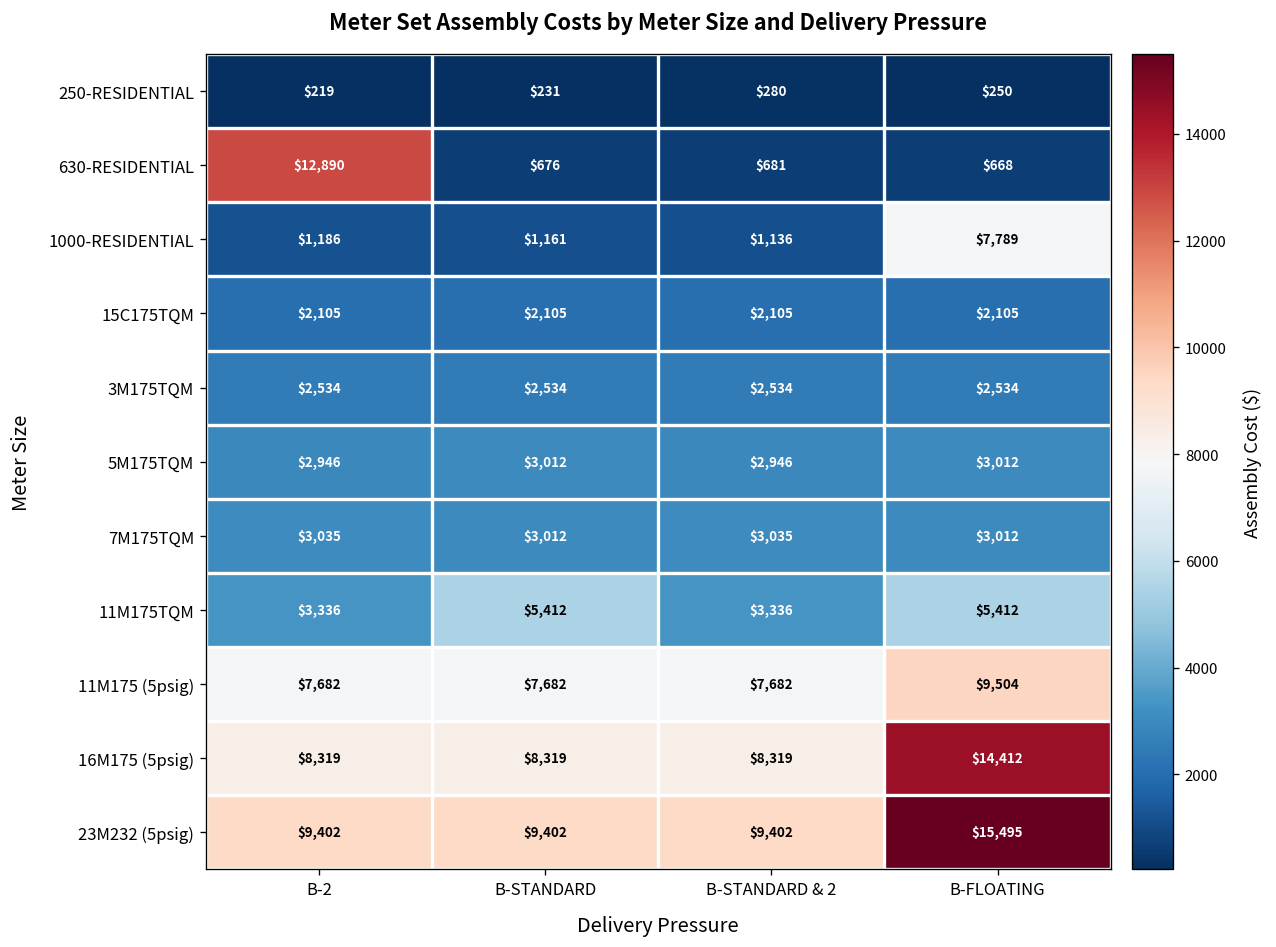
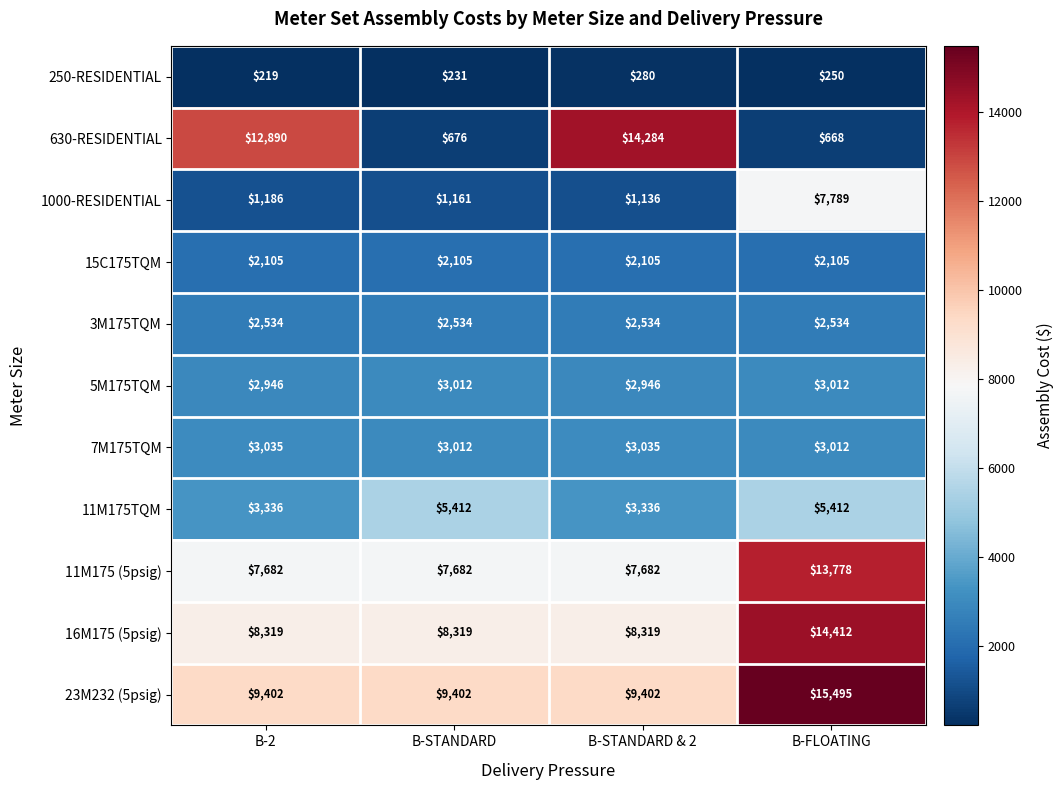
630-RESIDENTIAL, B-STANDARD & 2: $681 -> $14,284
11M175 (5psig), B-FLOATING: $9,504 -> $13,778
